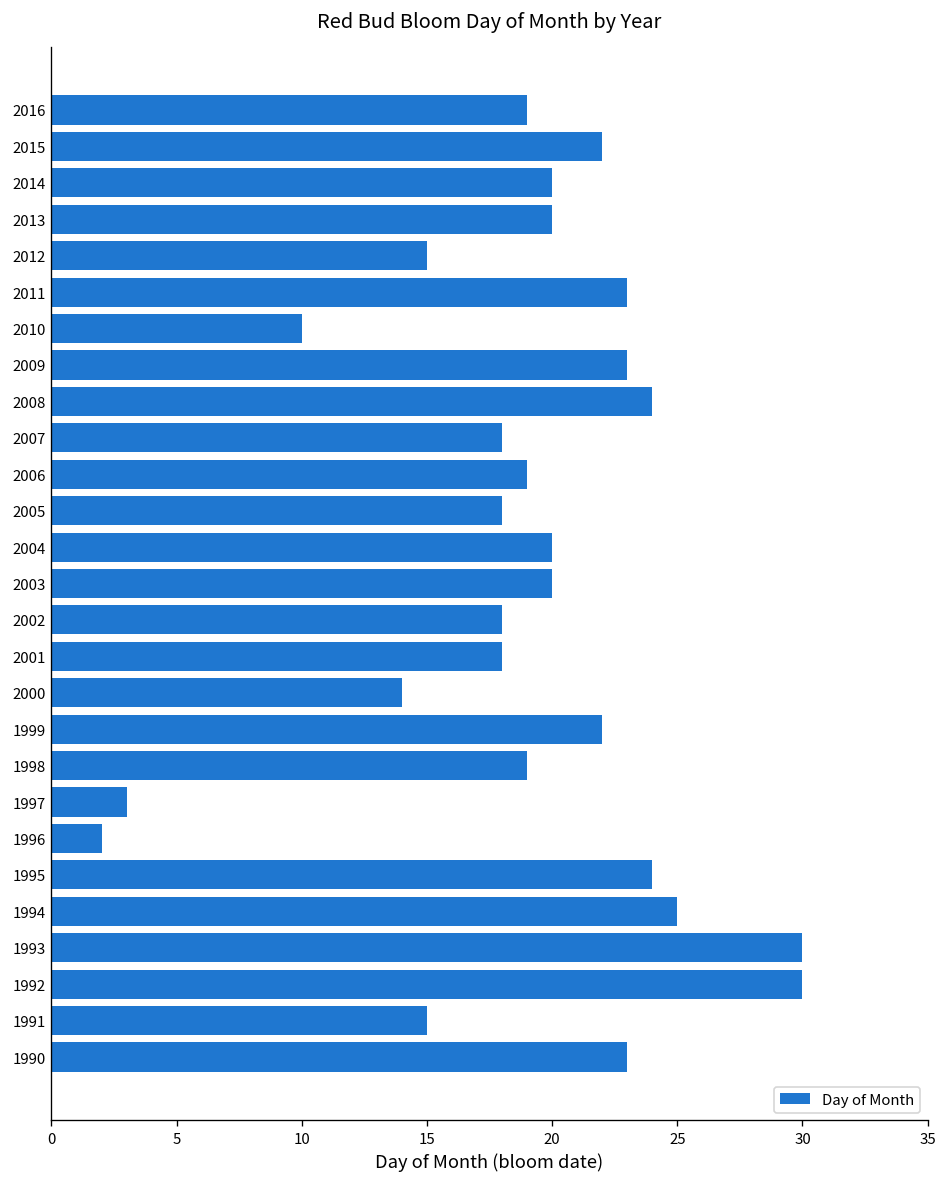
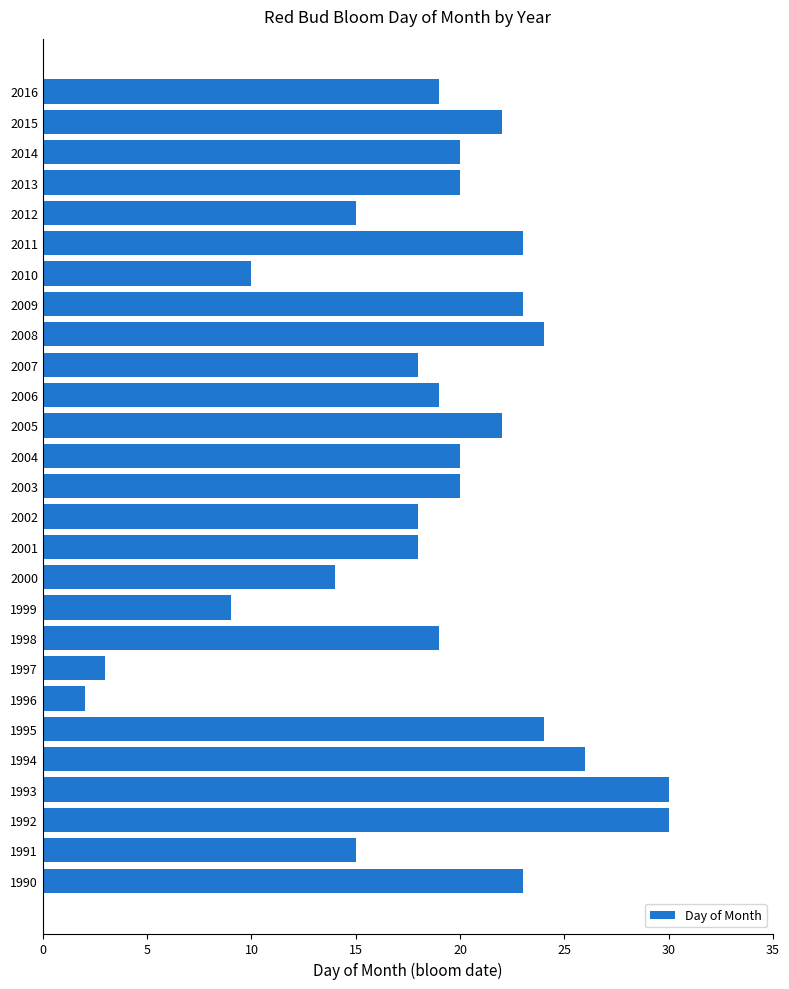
2005: 18 -> 22
1999: 22 -> 9
1994: 25 -> 26
